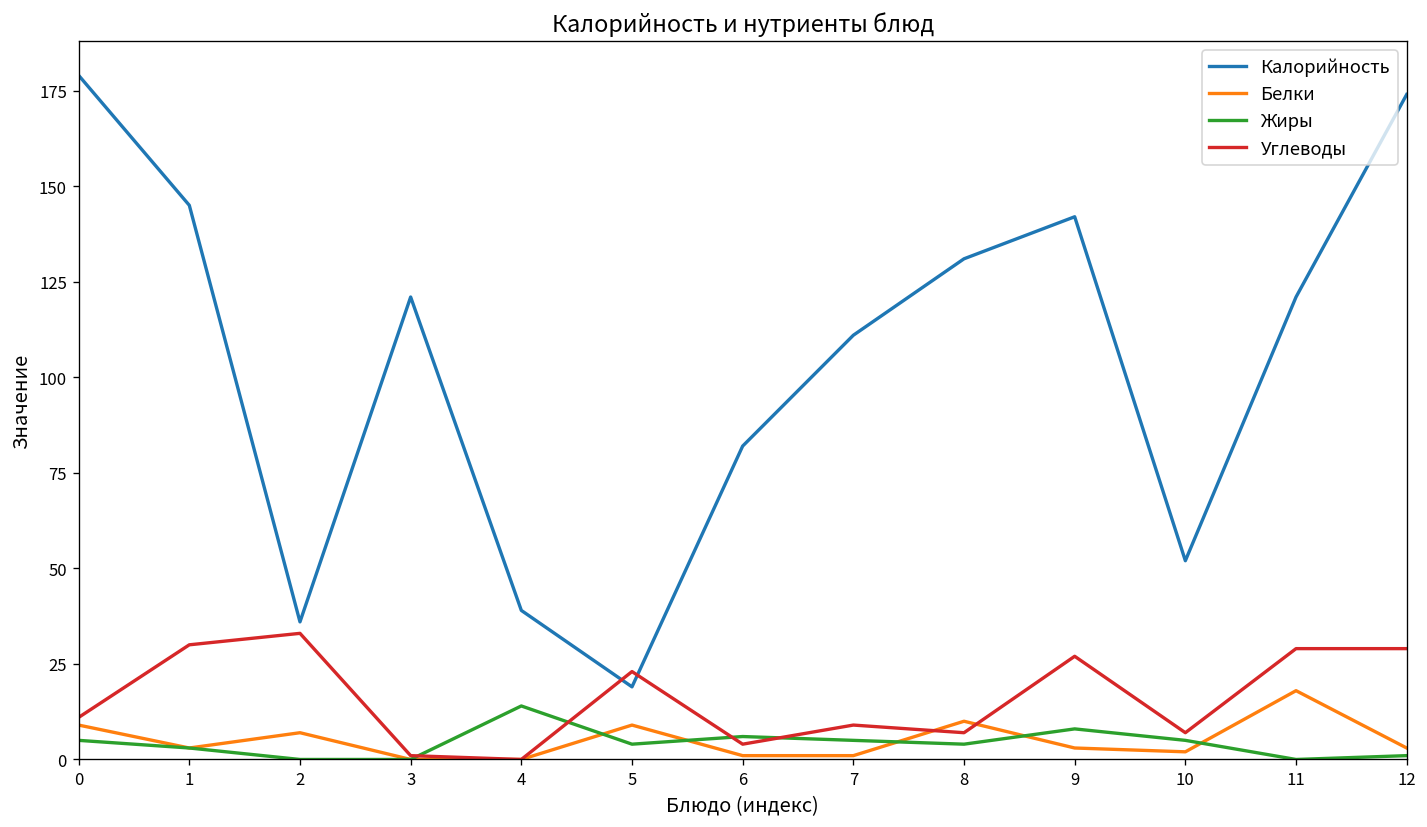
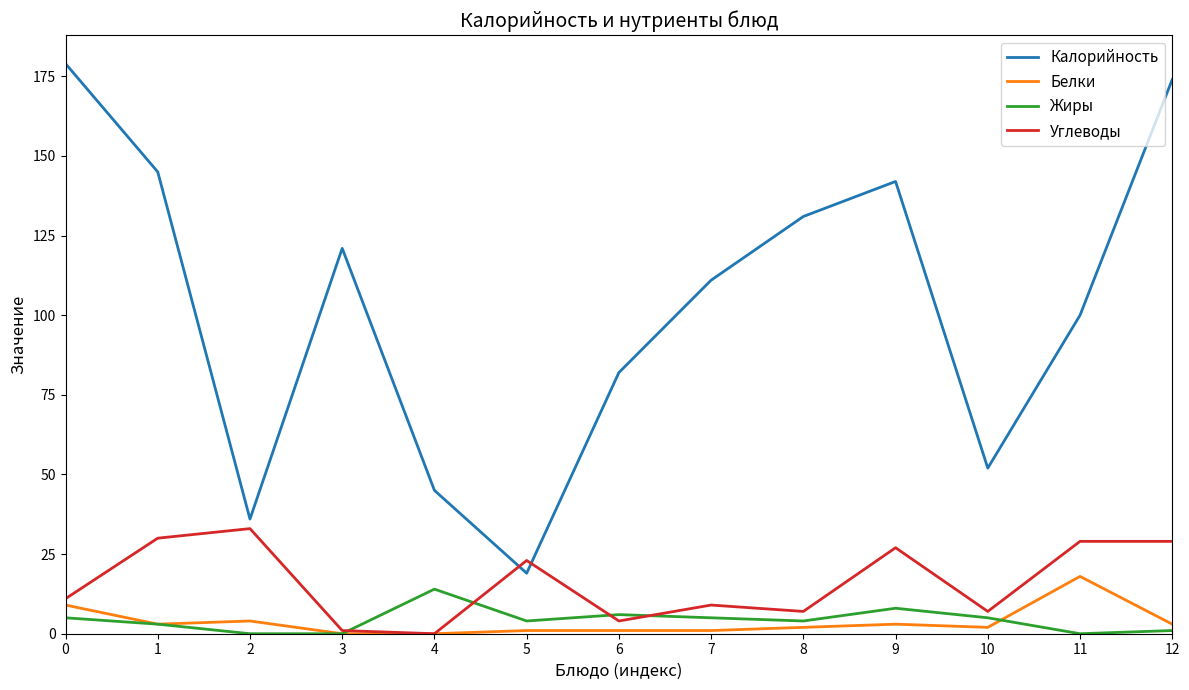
Белки, 2: 7 -> 4
Калорийность, 4: 39 -> 45
Белки, 5: 9 -> 1
Белки, 8: 10 -> 2
Калорийность, 11: 121 -> 100
